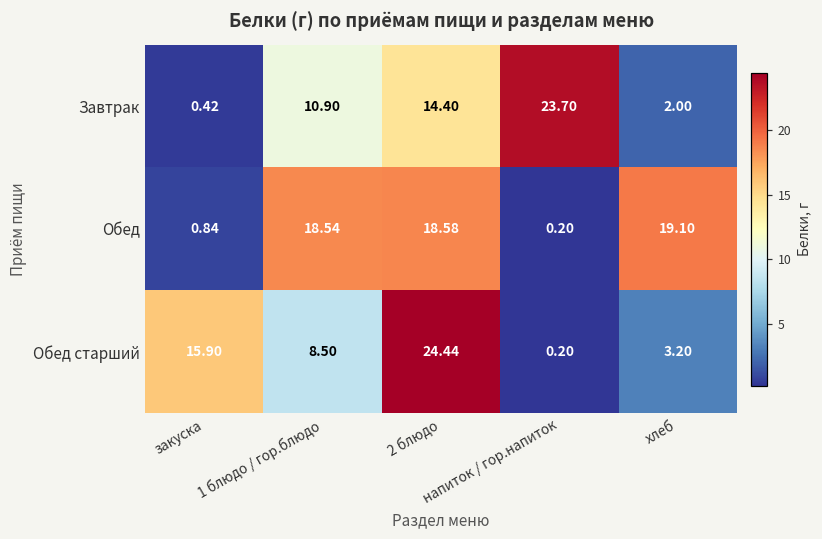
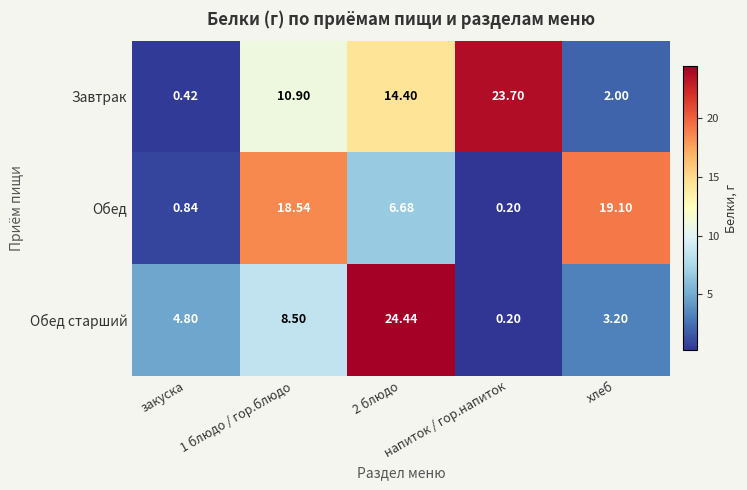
Обед, 2 блюдо: 18.58 -> 6.68
Обед старший, закуска: 15.90 -> 4.80
